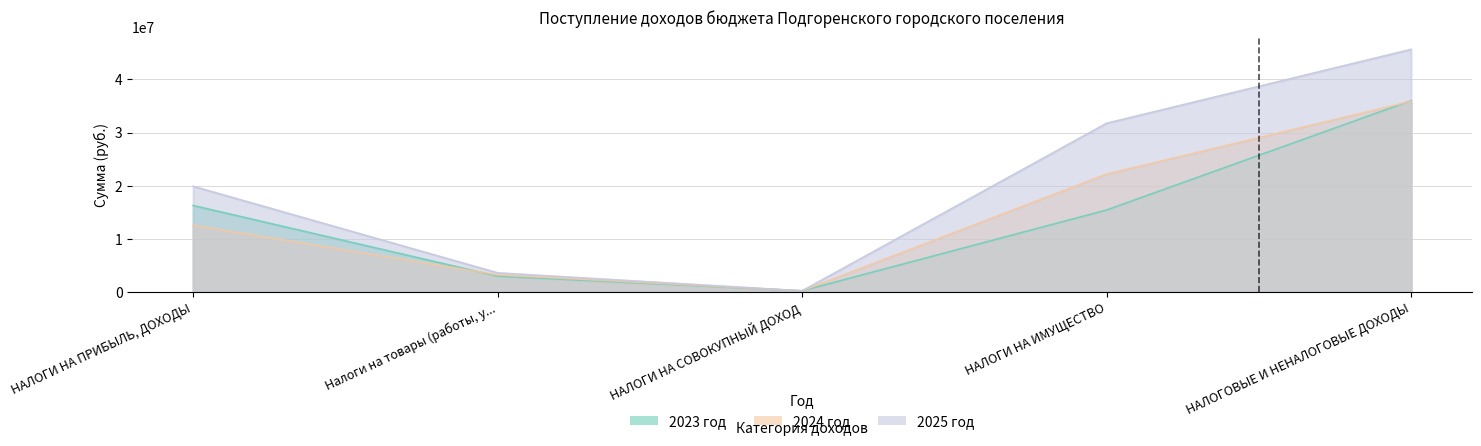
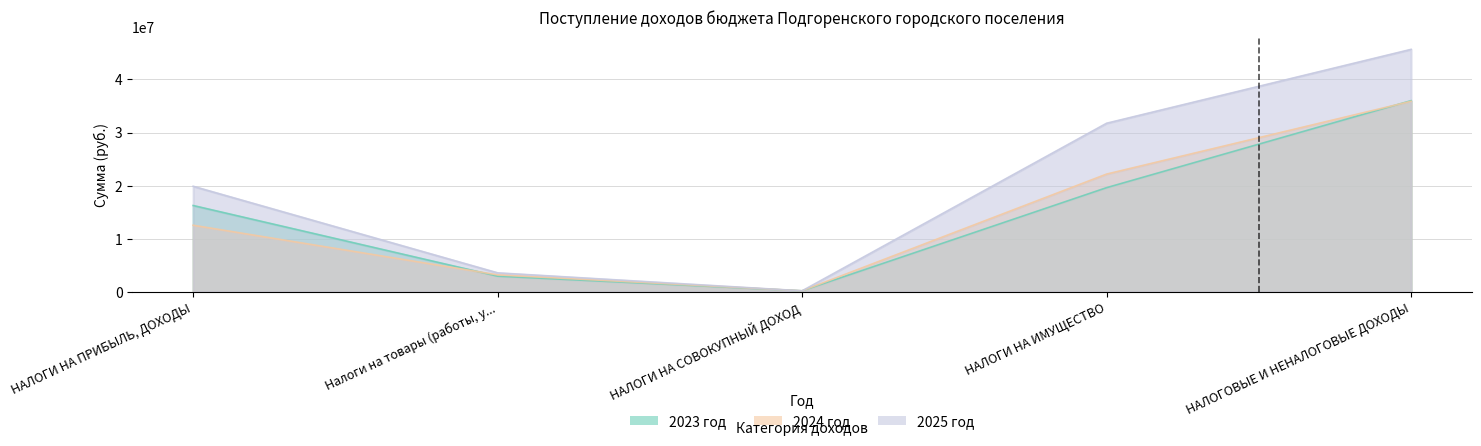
2023 год, НАЛОГИ НА ИМУЩЕСТВО: 15000000 -> 20000000
